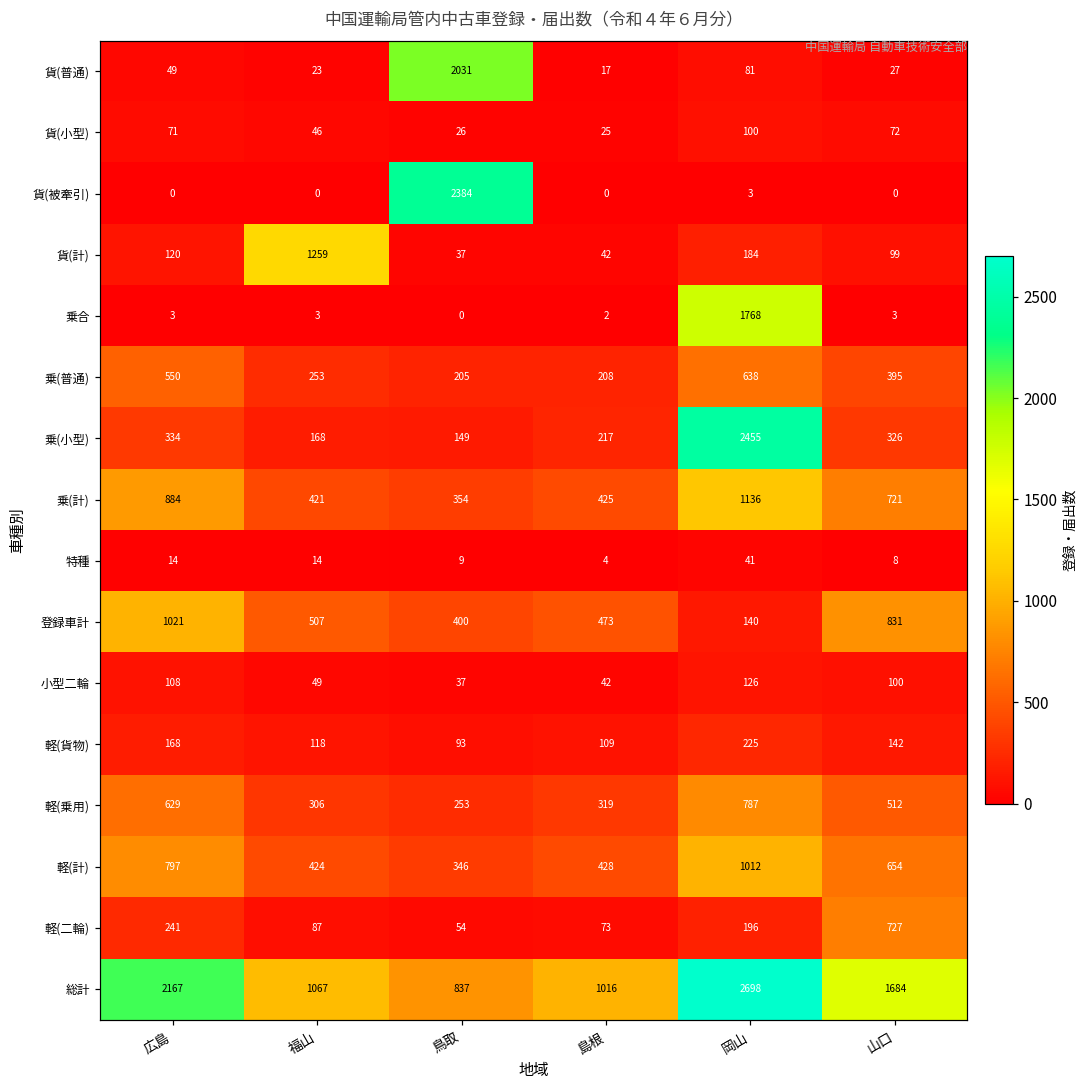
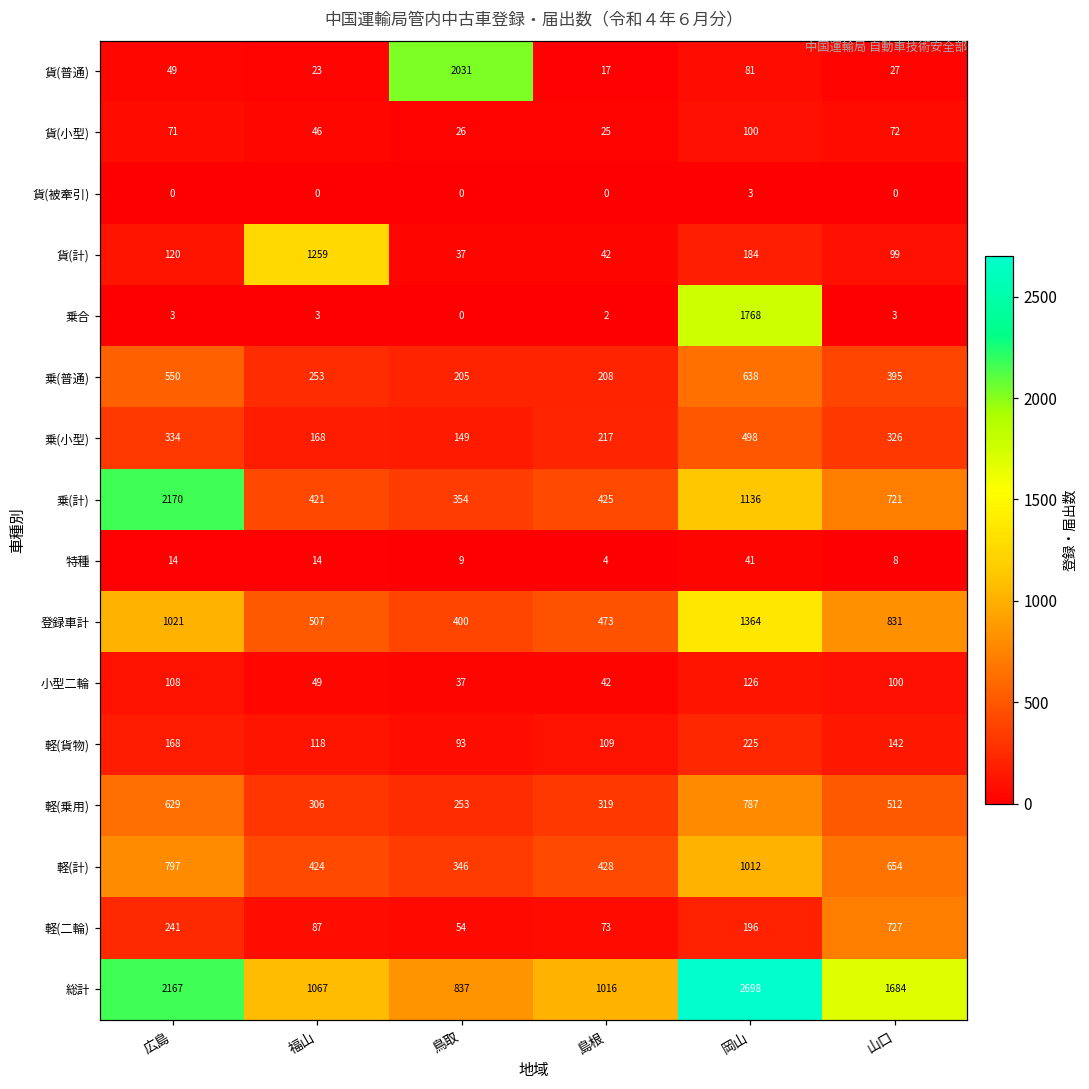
貨(被牽引), 鳥取: 2384 -> 0
乗(小型), 岡山: 2455 -> 498
乗(計), 広島: 884 -> 2170
登録車計, 岡山: 140 -> 1364
